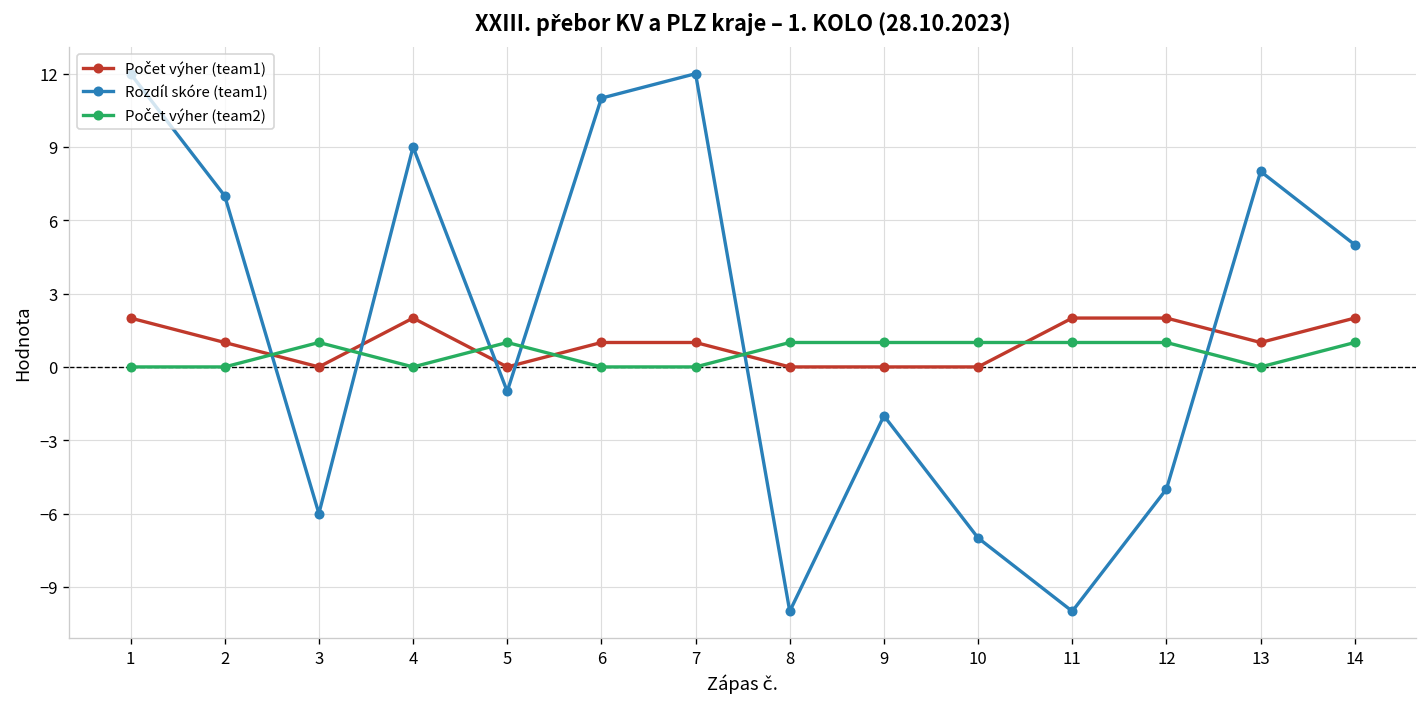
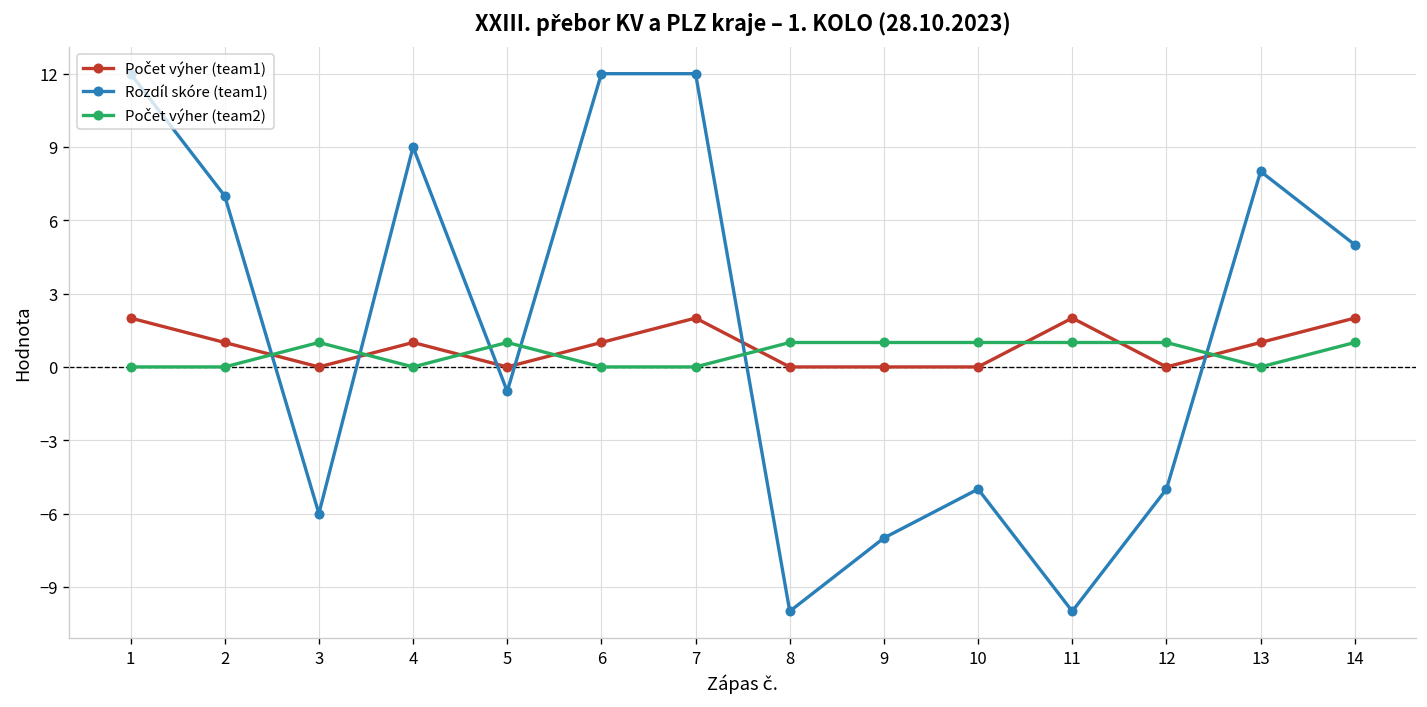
Počet výher (team1), 4: 2 -> 1
Rozdíl skóre (team1), 6: 11 -> 12
Počet výher (team1), 7: 1 -> 2
Rozdíl skóre (team1), 9: -2 -> -7
Rozdíl skóre (team1), 10: -7 -> -5
Počet výher (team1), 12: 2 -> 0
